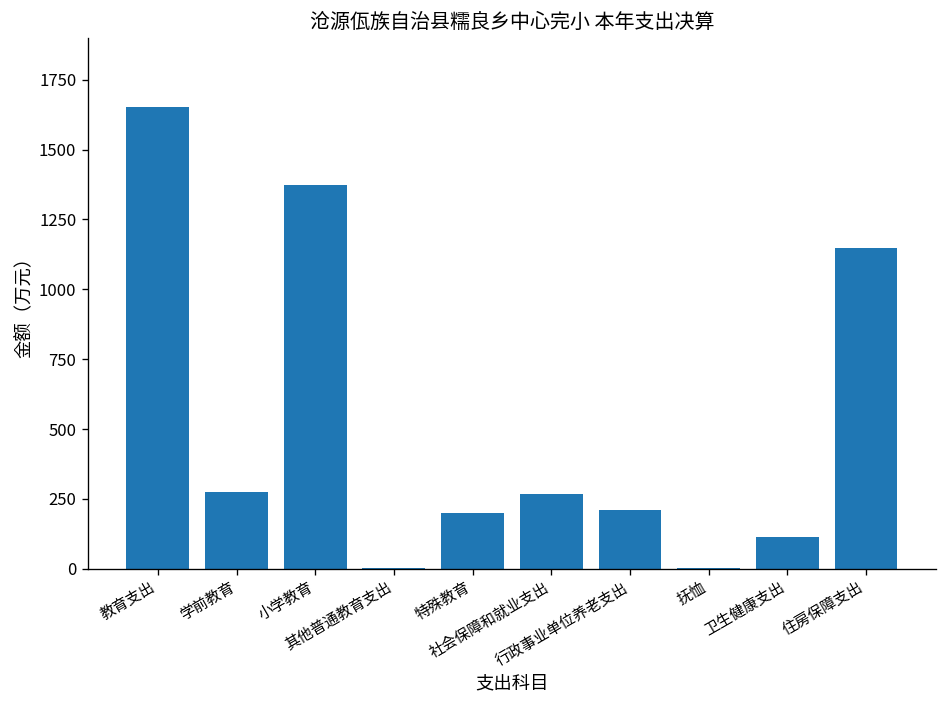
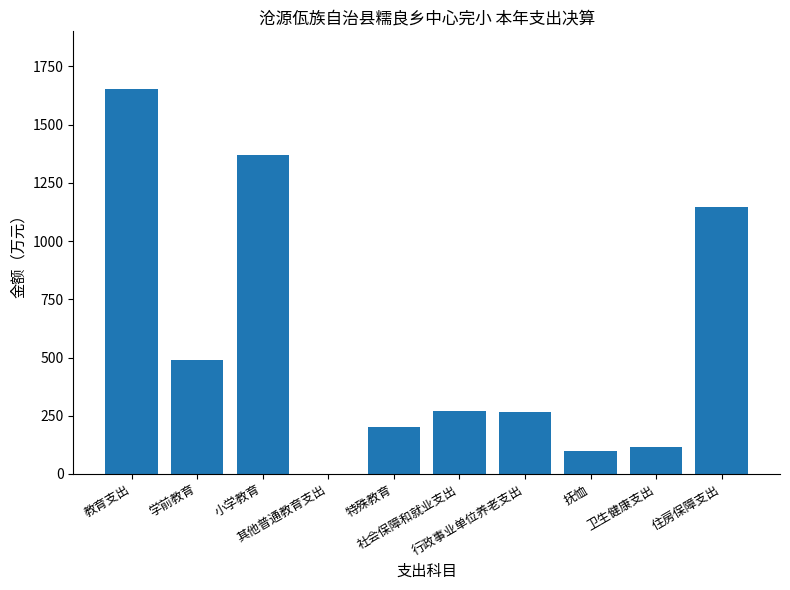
学前教育: 280 -> 490
行政事业单位养老支出: 210 -> 270
抚恤: 0 -> 100
